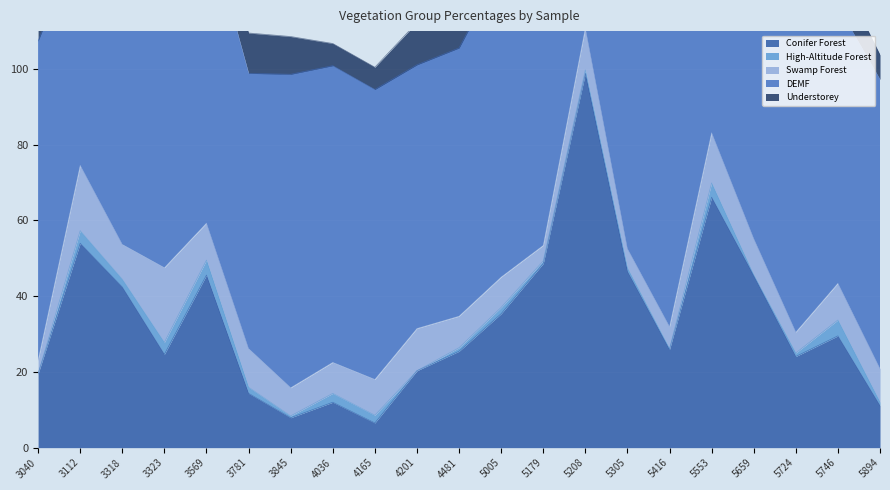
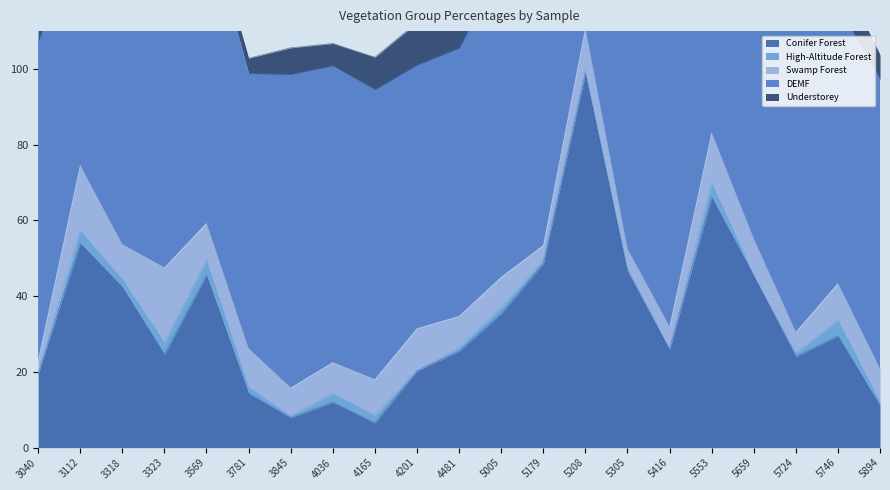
Understorey, 3781: 11 -> 4
Understorey, 3845: 10 -> 7
Understorey, 4165: 6 -> 9
